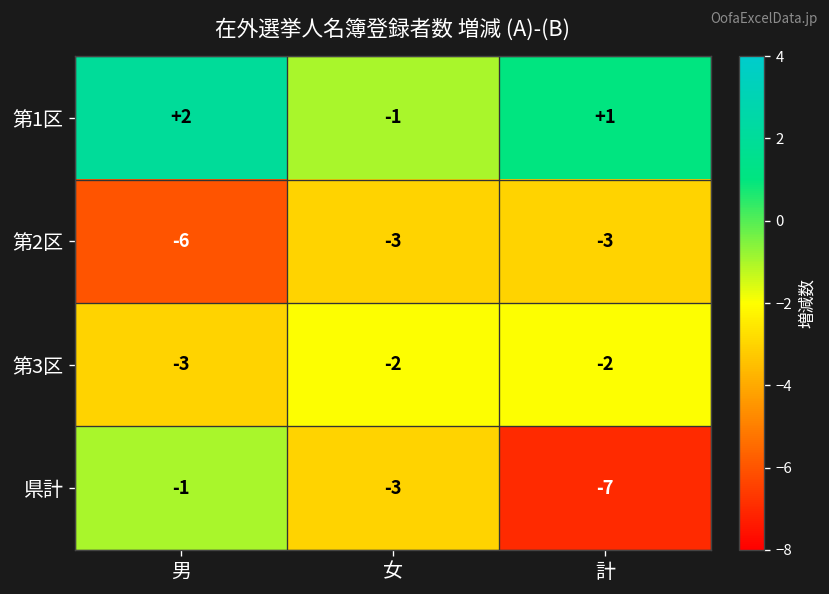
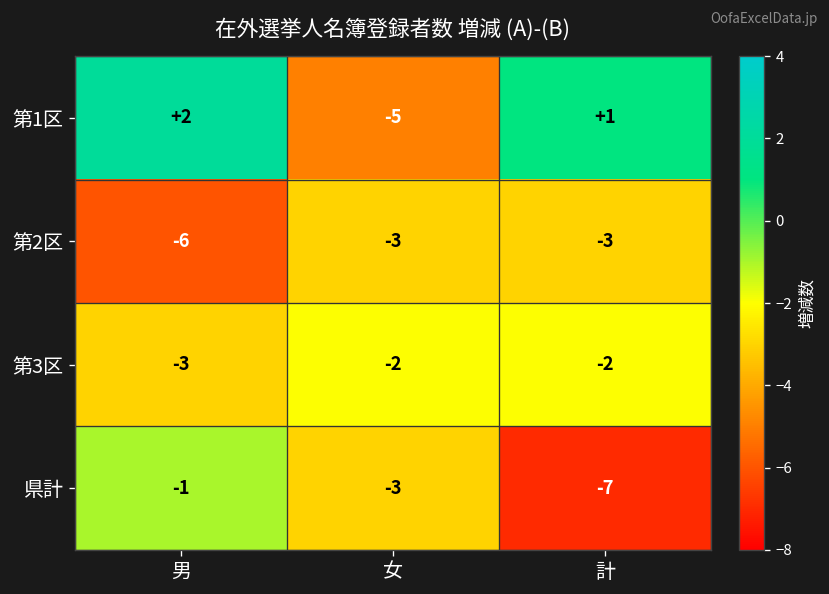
第1区, 女: -1 -> -5
